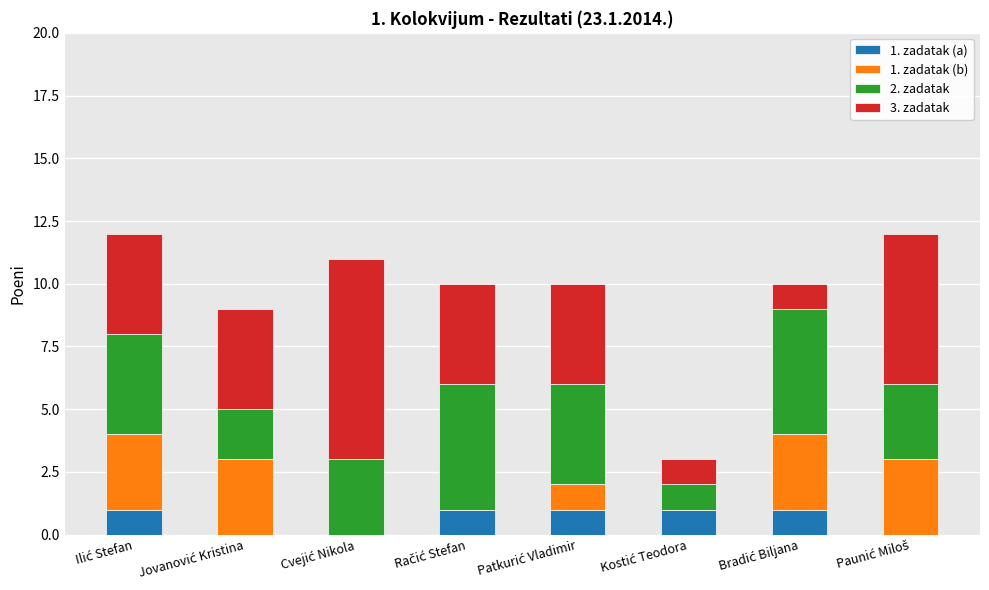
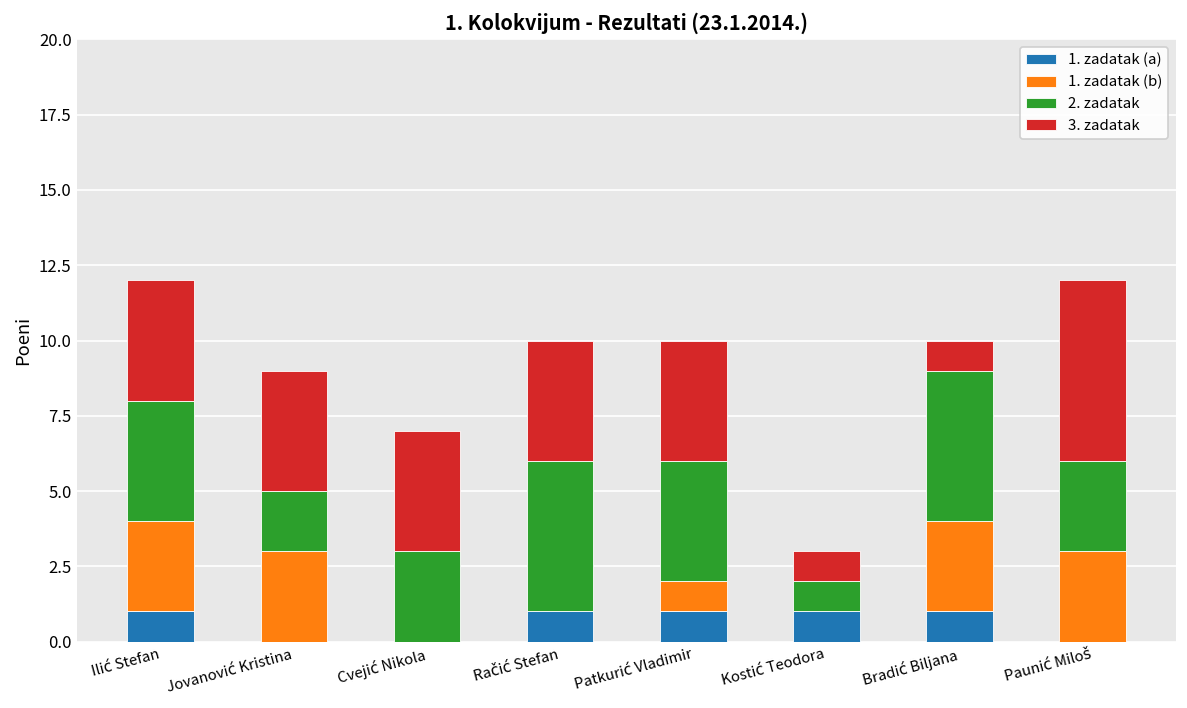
3. zadatak, Cvejić Nikola: 8 -> 4
